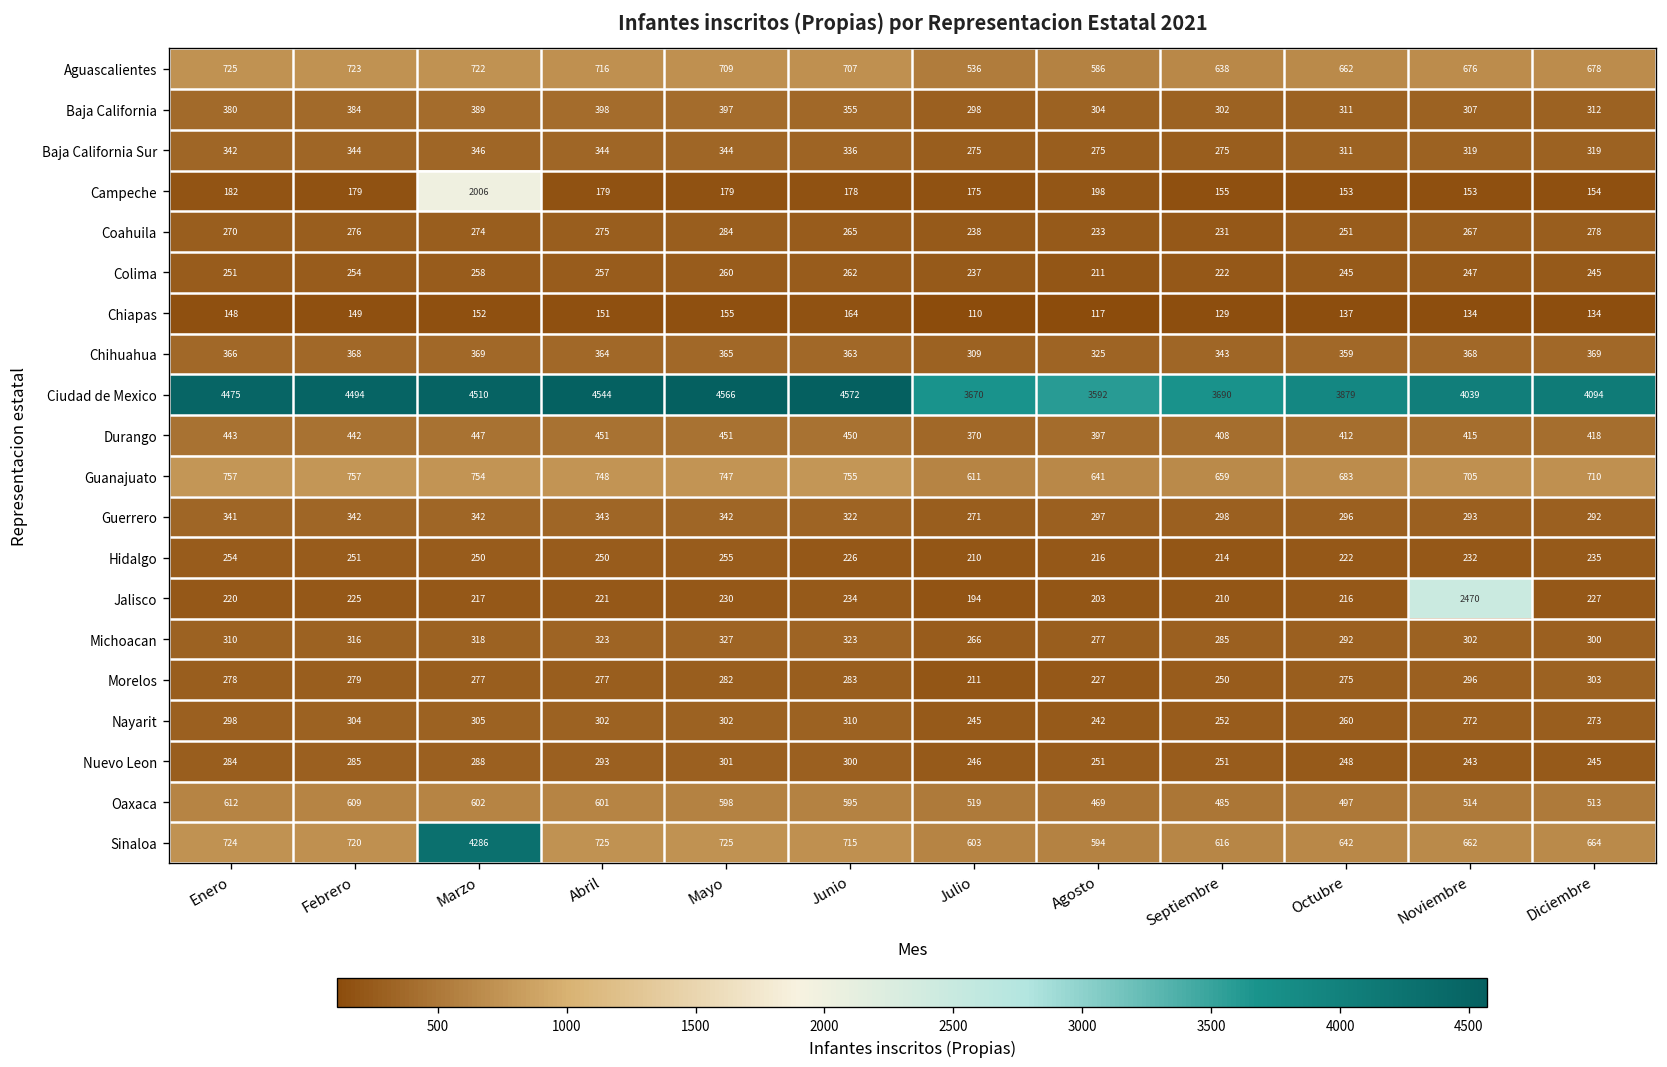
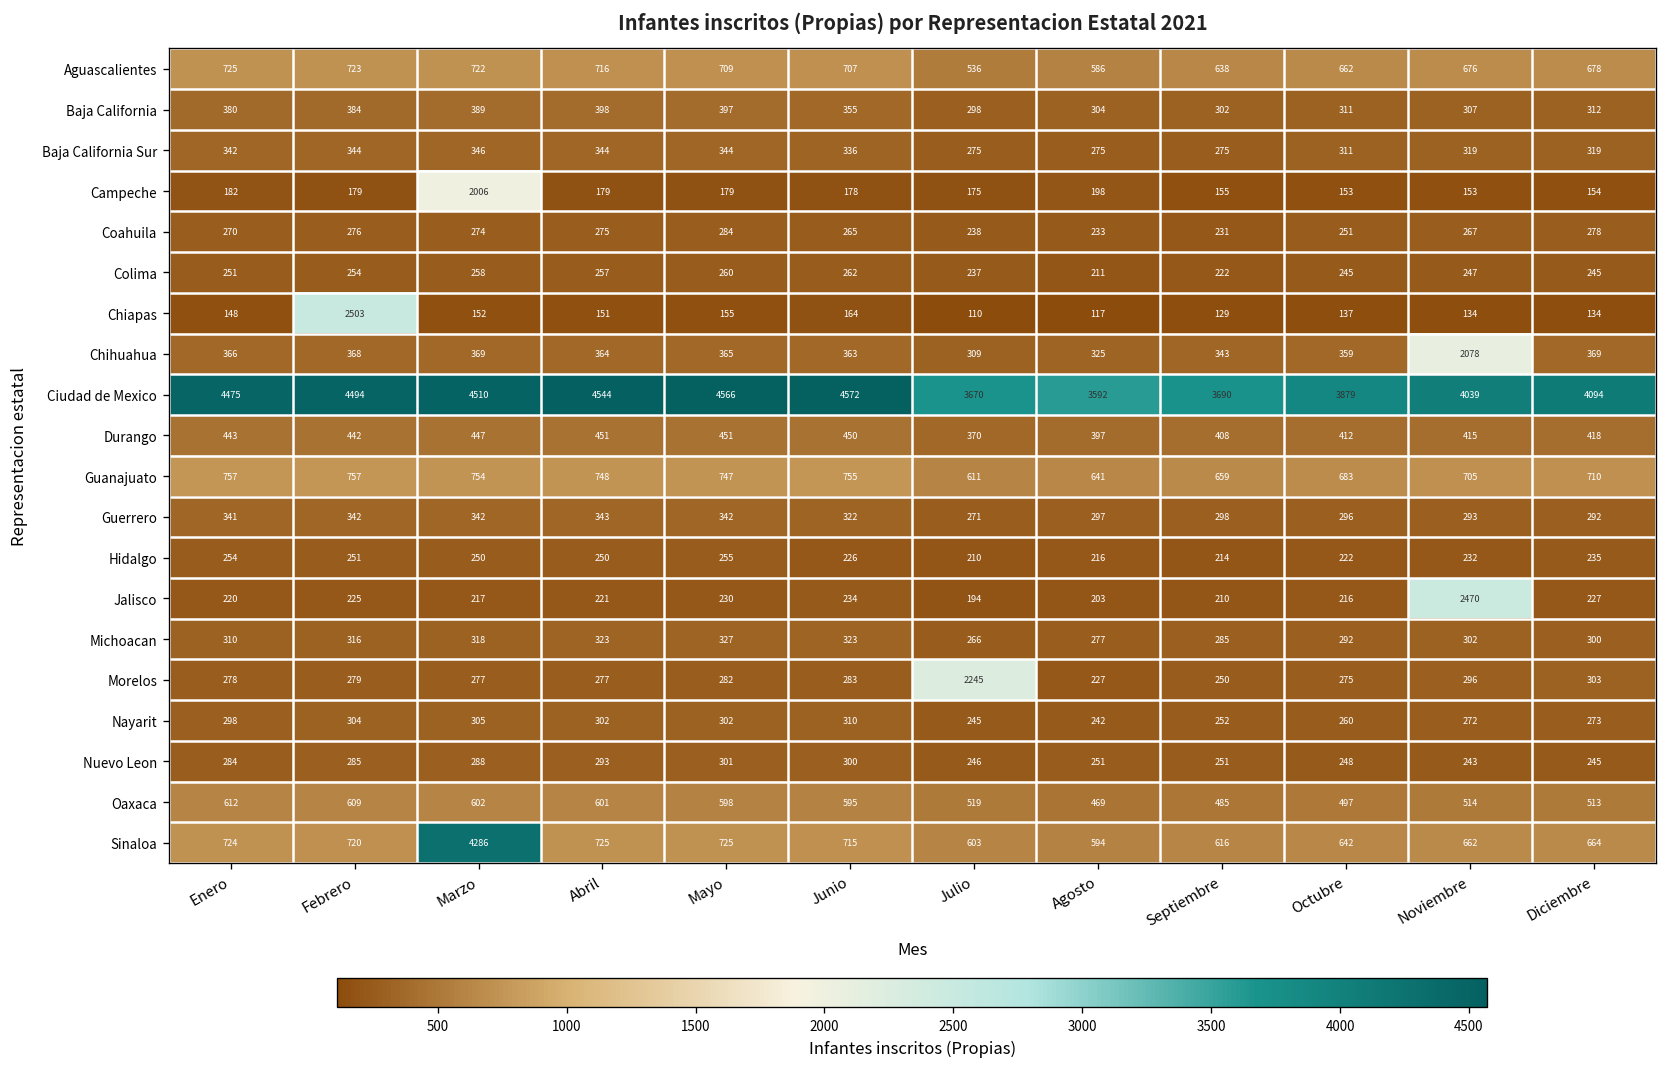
Chiapas, Febrero: 149 -> 2503
Chihuahua, Noviembre: 368 -> 2078
Morelos, Julio: 211 -> 2245
